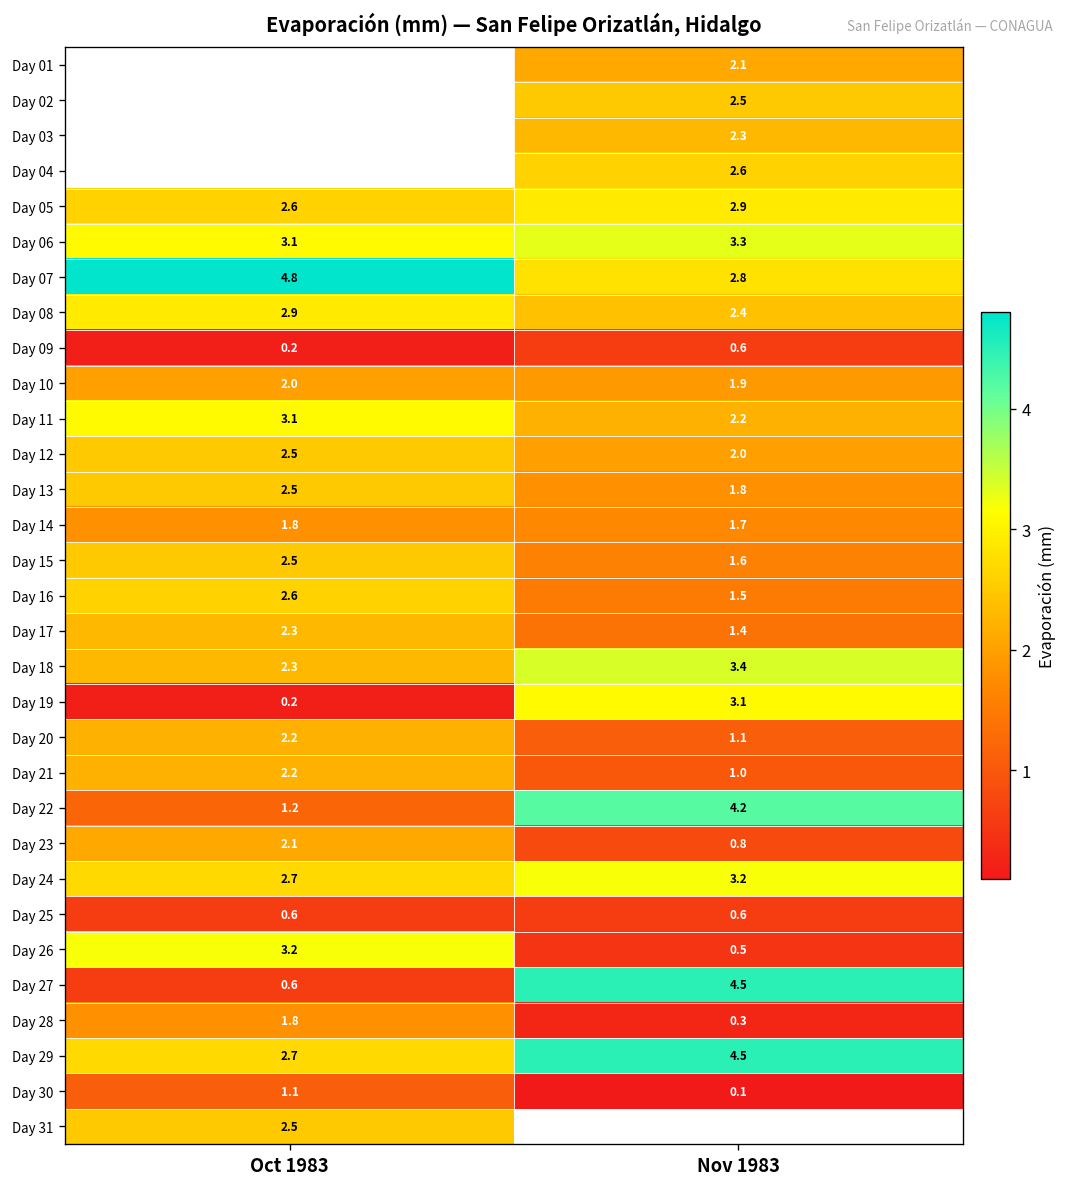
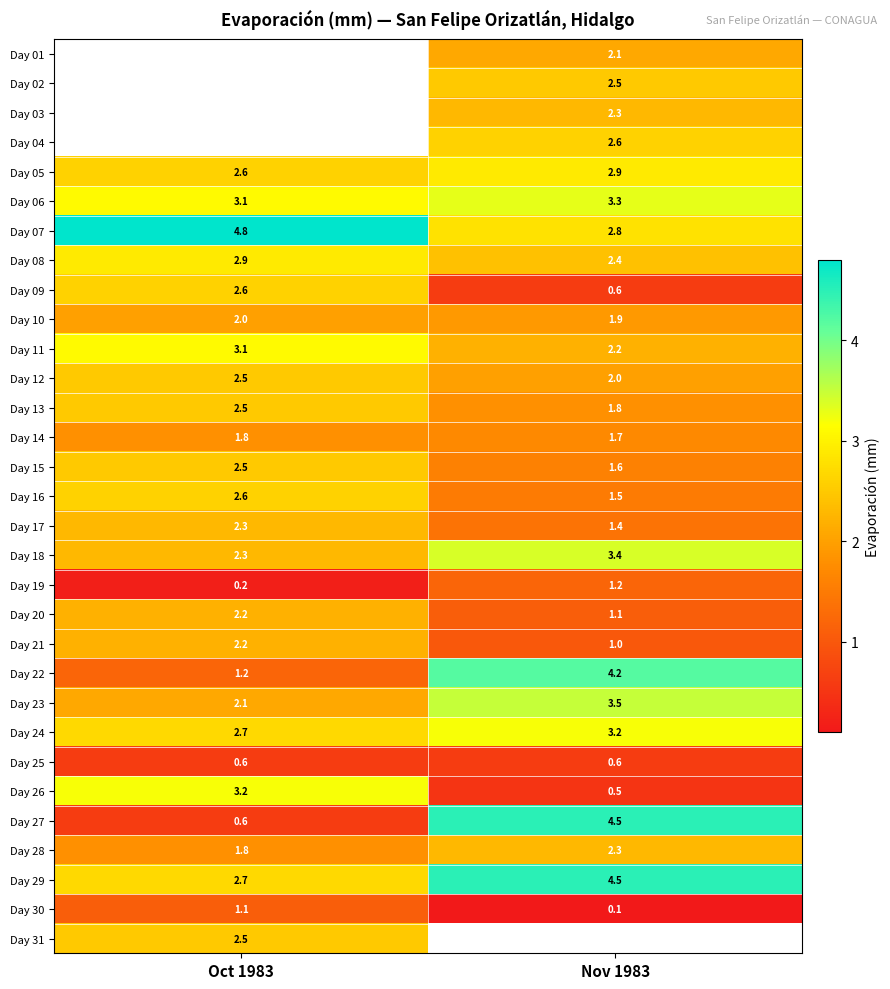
Day 09, Oct 1983: 0.2 -> 2.6
Day 19, Nov 1983: 3.1 -> 1.2
Day 23, Nov 1983: 0.8 -> 3.5
Day 28, Nov 1983: 0.3 -> 2.3
